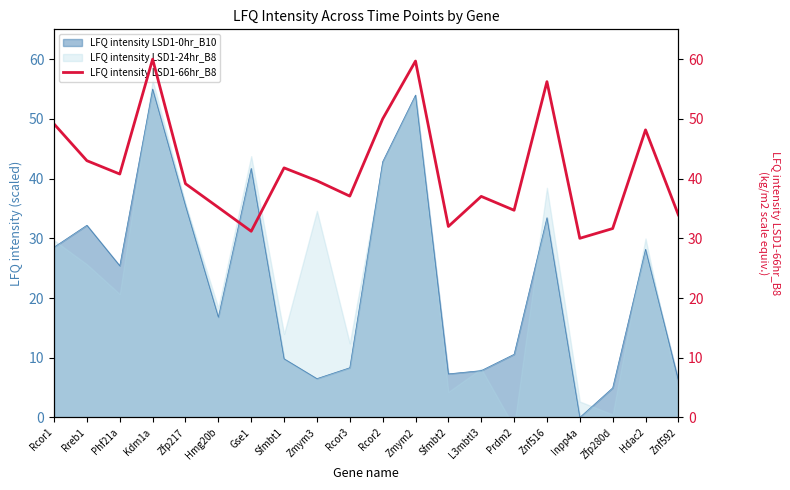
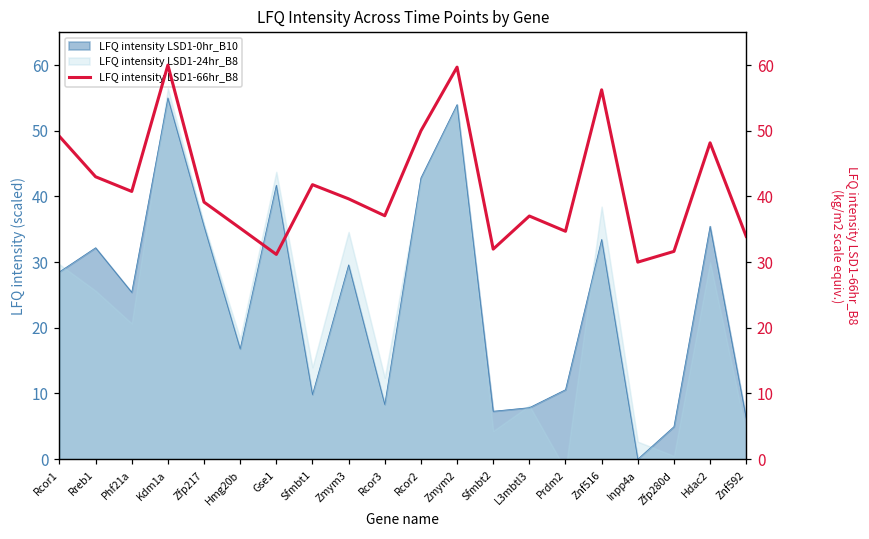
LFQ intensity LSD1-0hr_B10, Zmym3: 6 -> 30
LFQ intensity LSD1-0hr_B10, Hdac2: 28 -> 35
